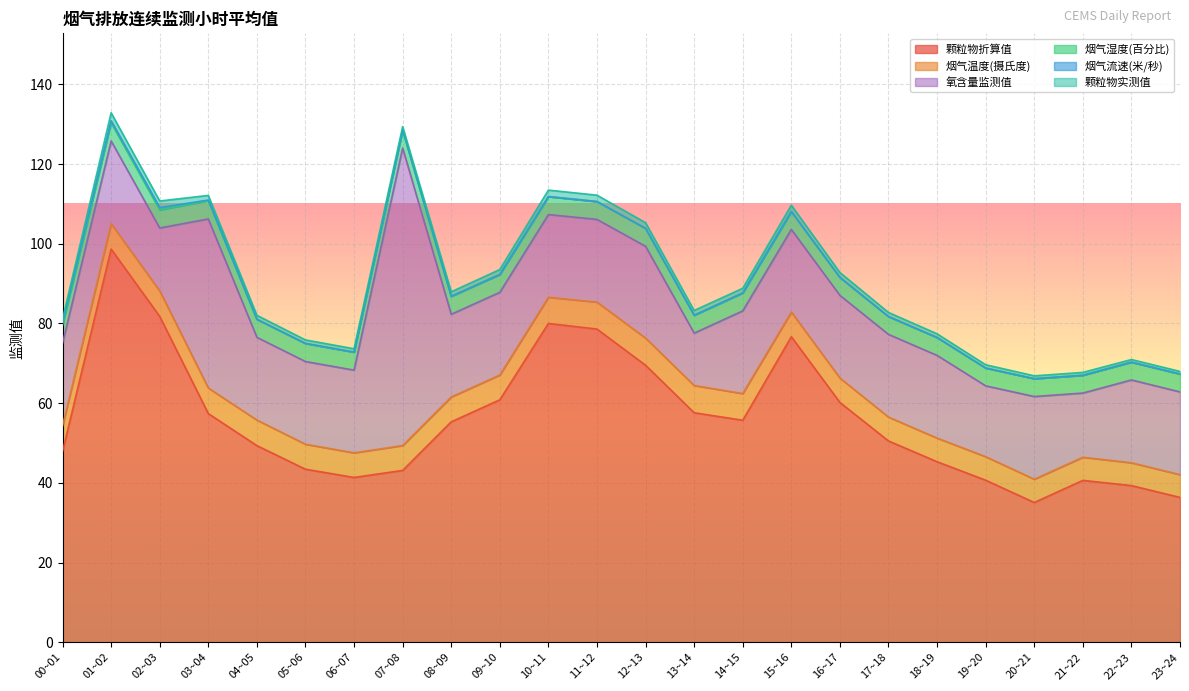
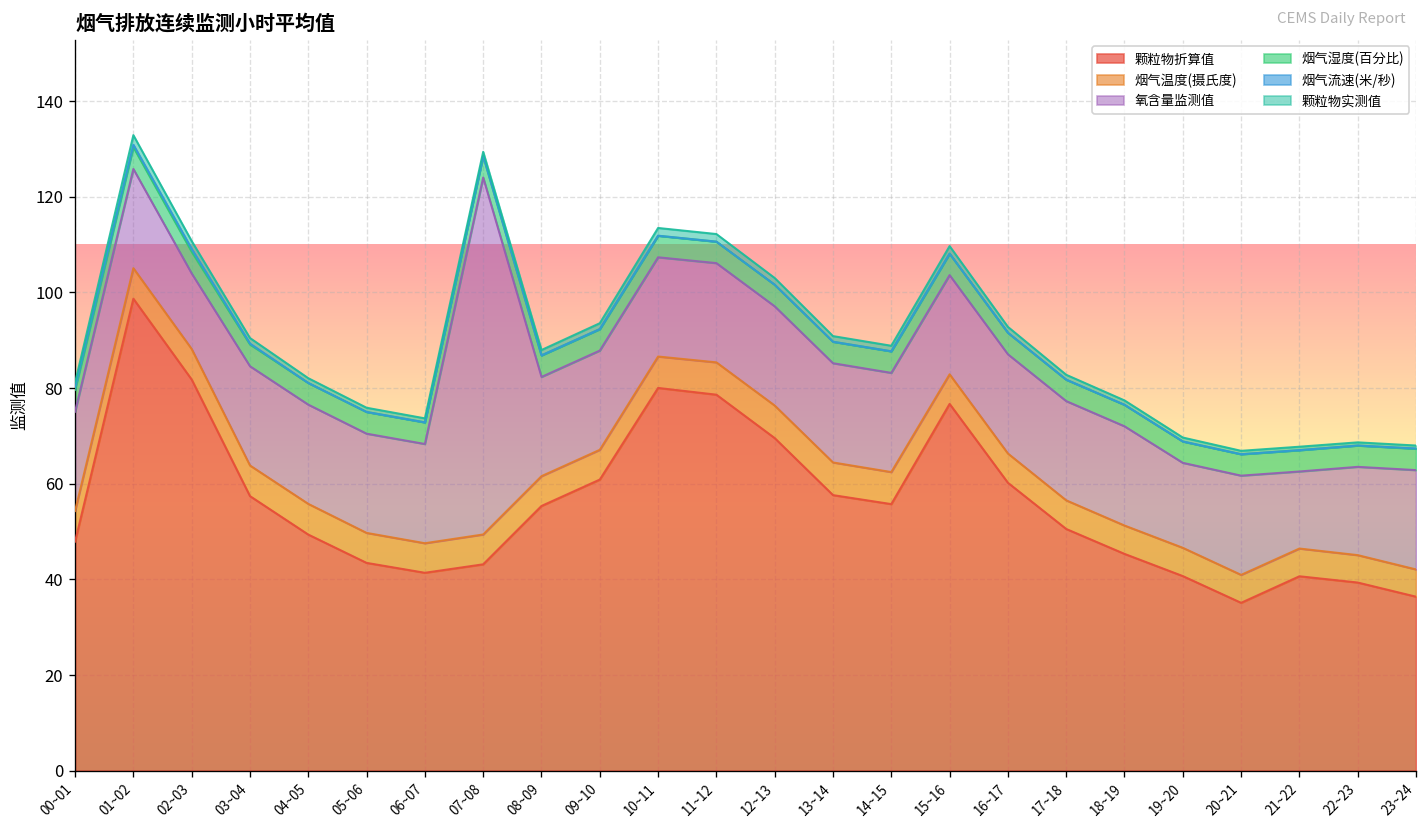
氧含量监测值, 03~04: 42 -> 21
氧含量监测值, 12~13: 23 -> 21
氧含量监测值, 13~14: 13 -> 21
氧含量监测值, 22~23: 21 -> 18
